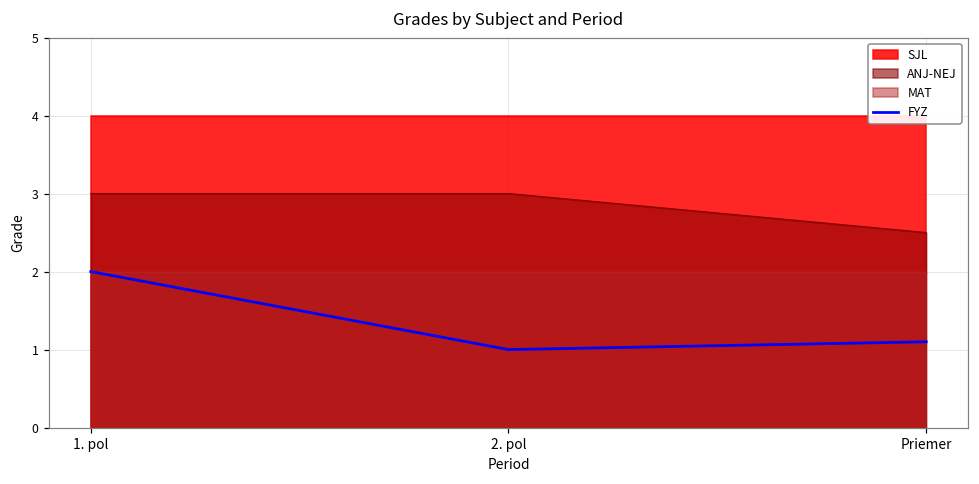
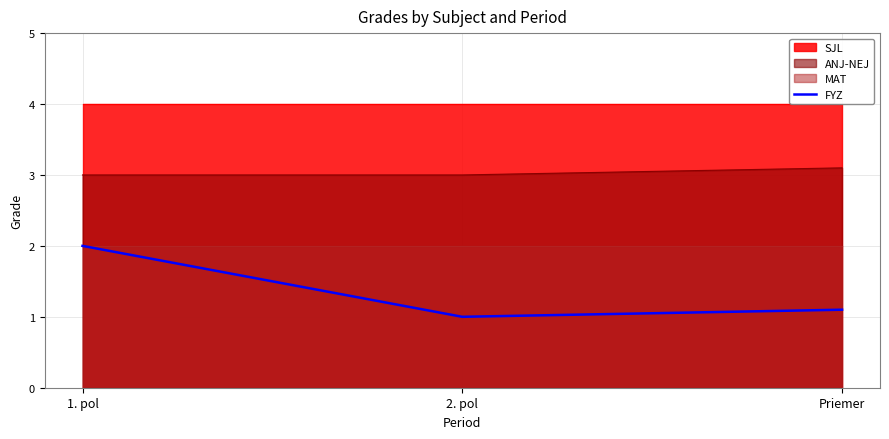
ANJ-NEJ, Priemer: 2.5 -> 3.1
